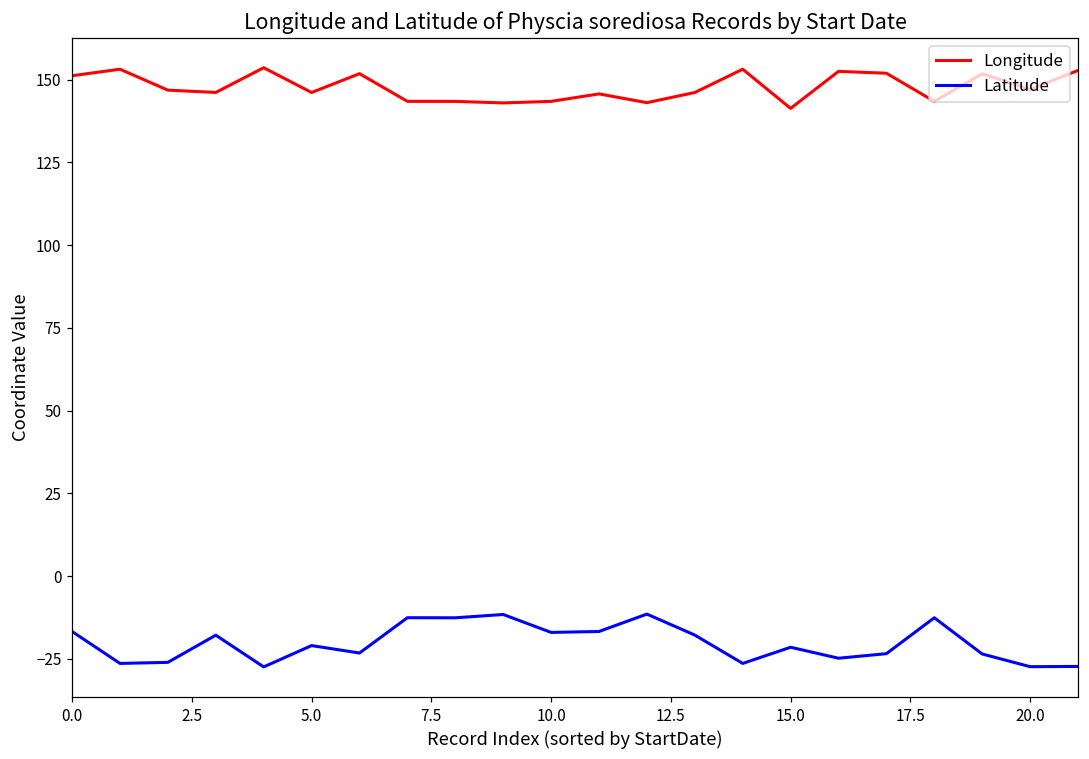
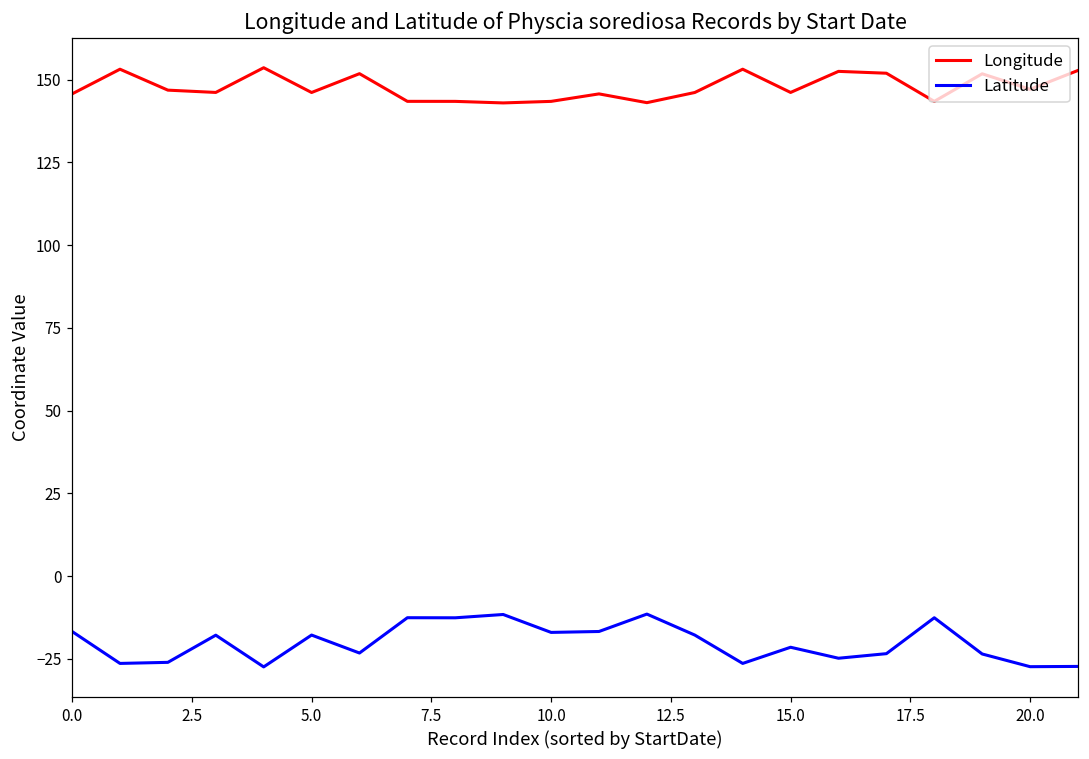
Longitude, 0.0: 151 -> 146
Latitude, 5.0: -21 -> -18
Longitude, 15.0: 141 -> 146
